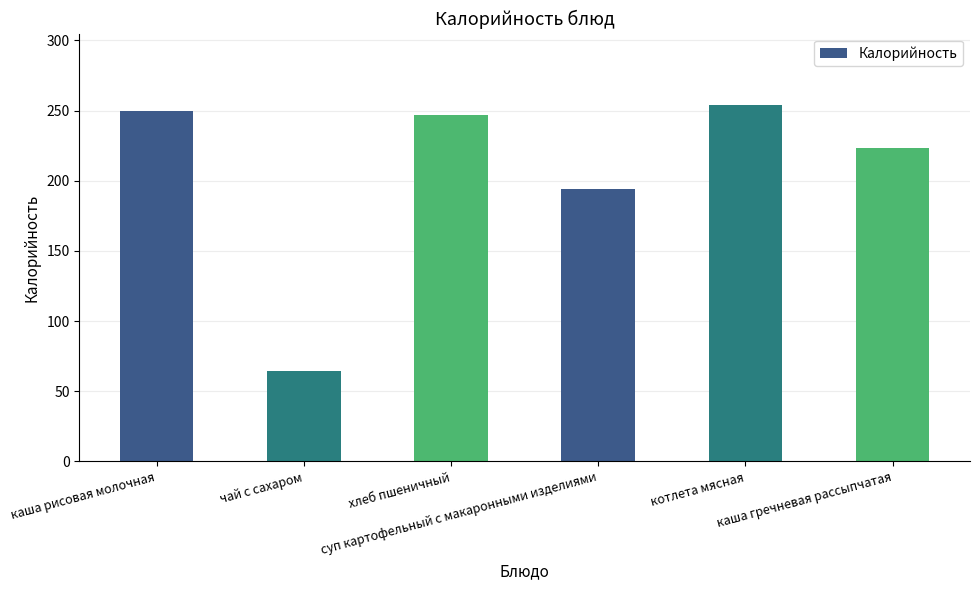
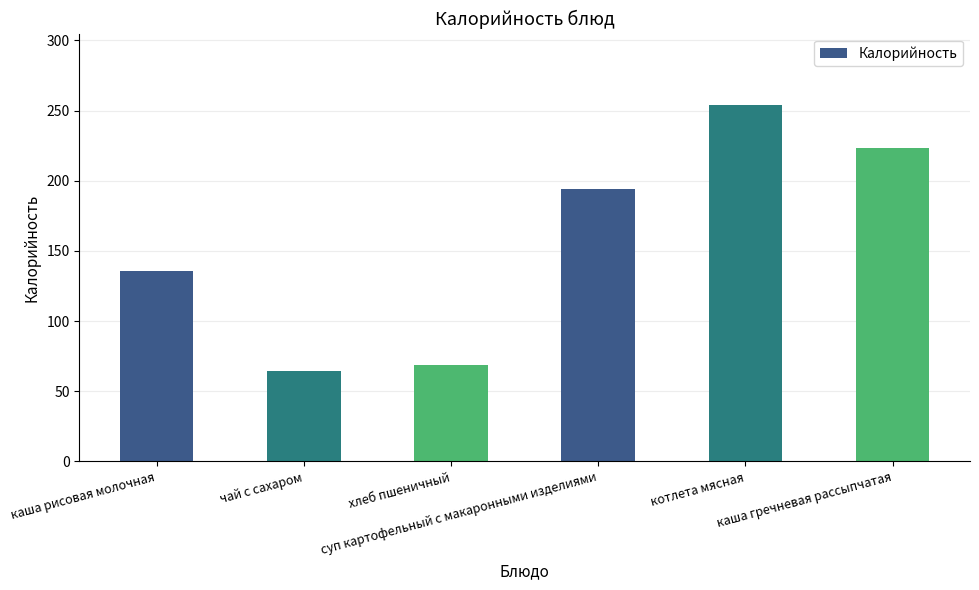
каша рисовая молочная: 250 -> 136
хлеб пшеничный: 247 -> 69
